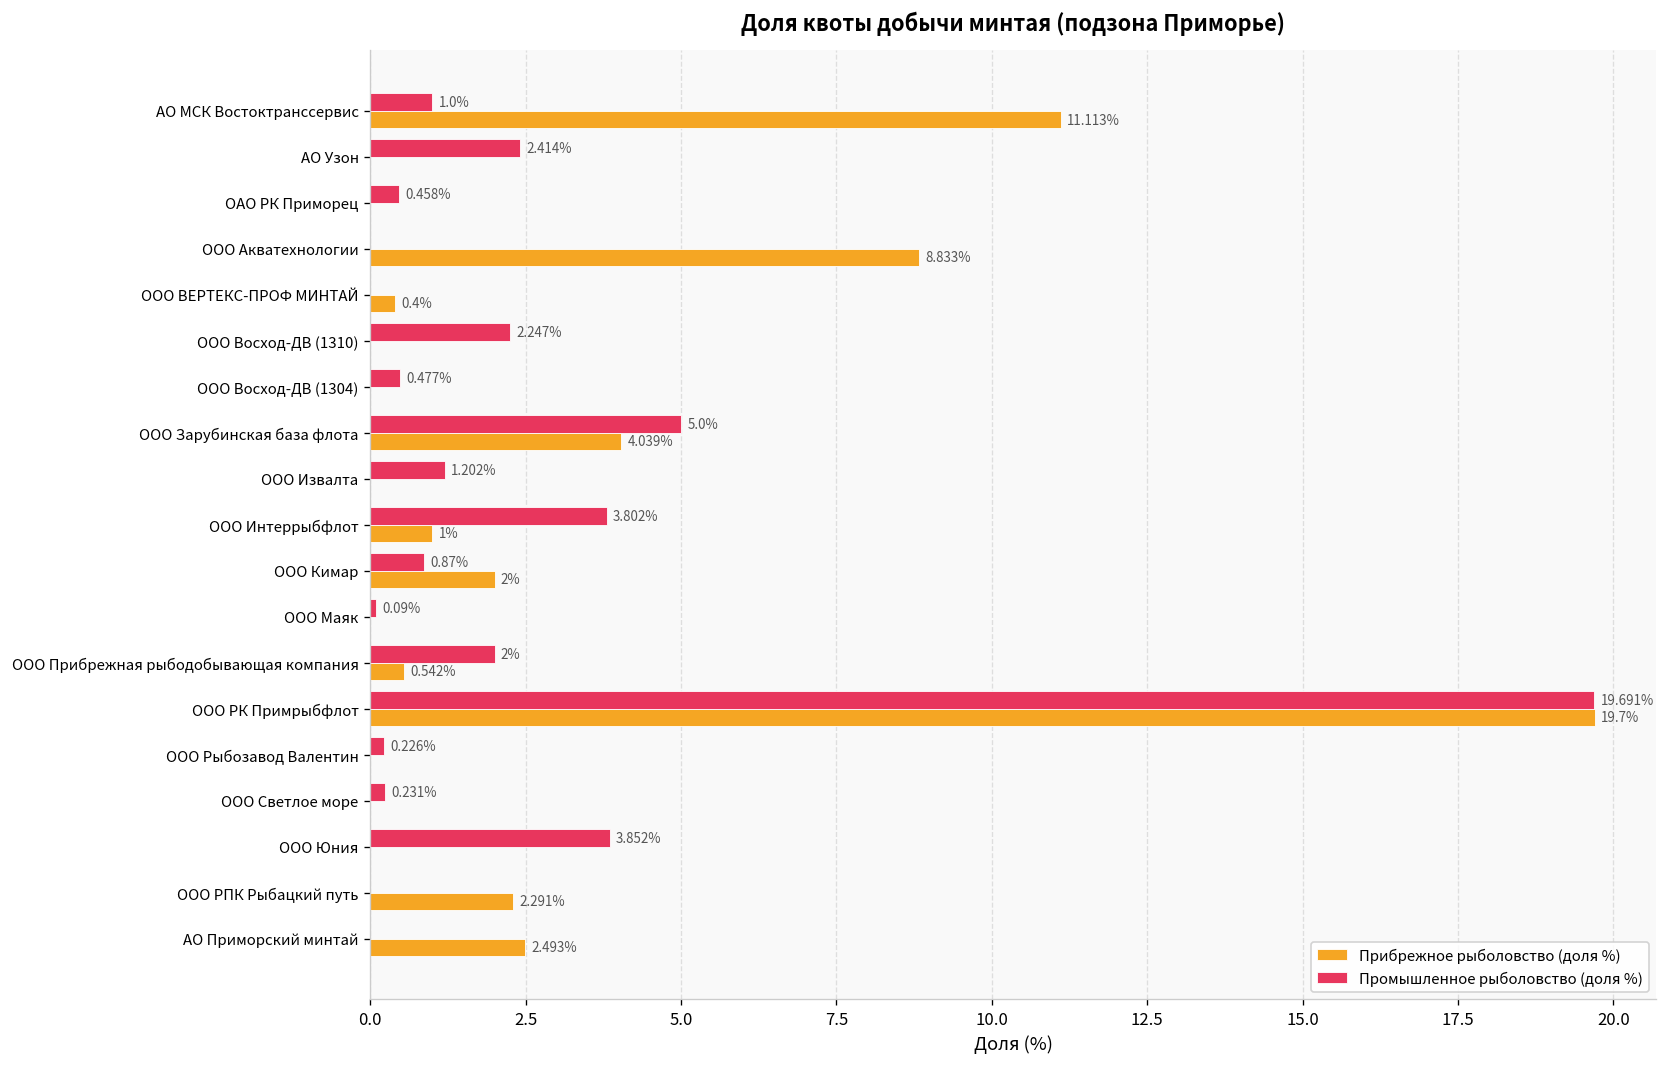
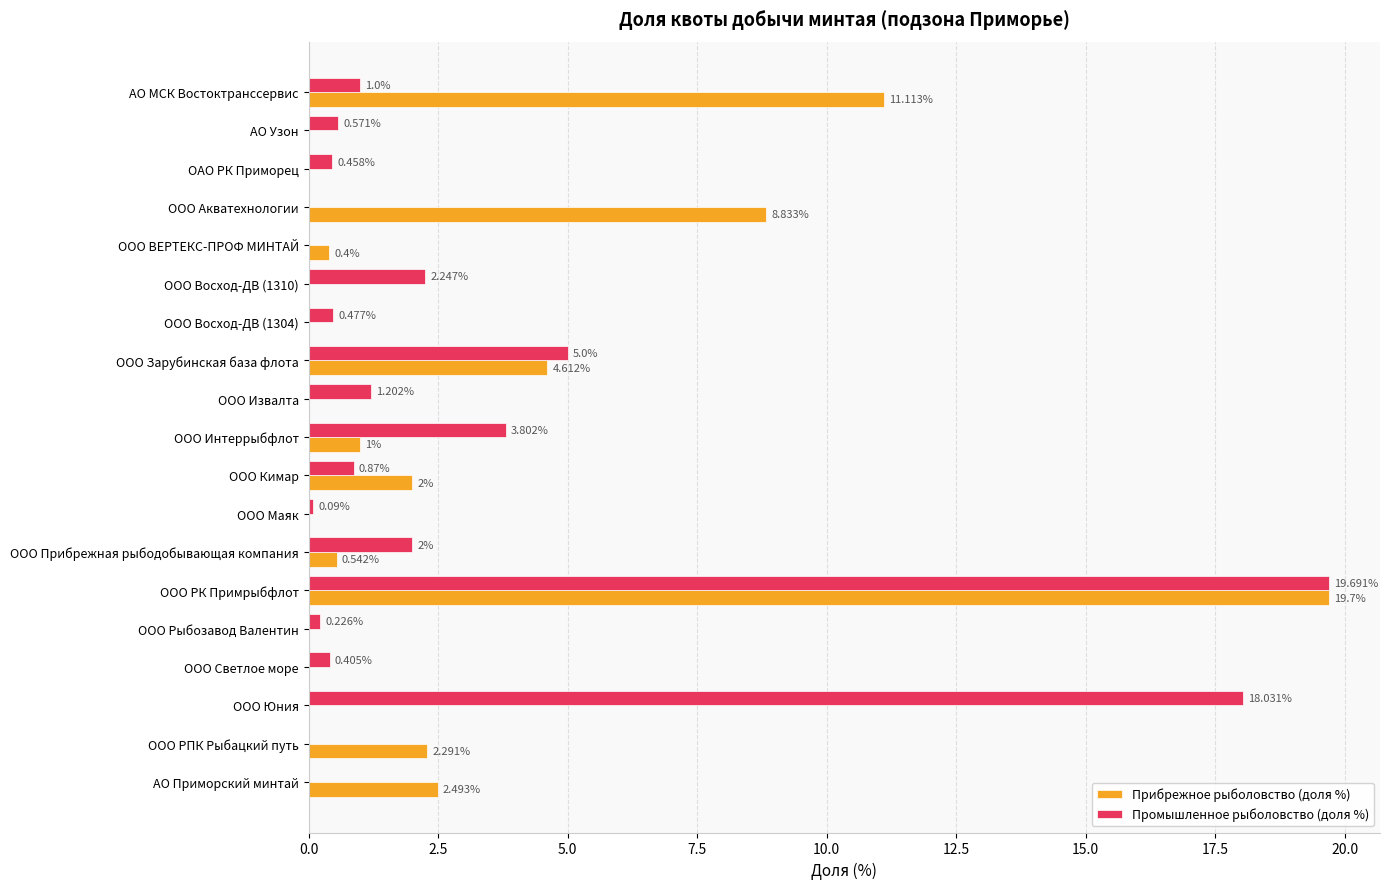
Промышленное рыболовство (доля %), АО Узон: 2.414% -> 0.571%
Прибрежное рыболовство (доля %), ООО Зарубинская база флота: 4.039% -> 4.612%
Промышленное рыболовство (доля %), ООО Светлое море: 0.231% -> 0.405%
Промышленное рыболовство (доля %), ООО Юния: 3.852% -> 18.031%
